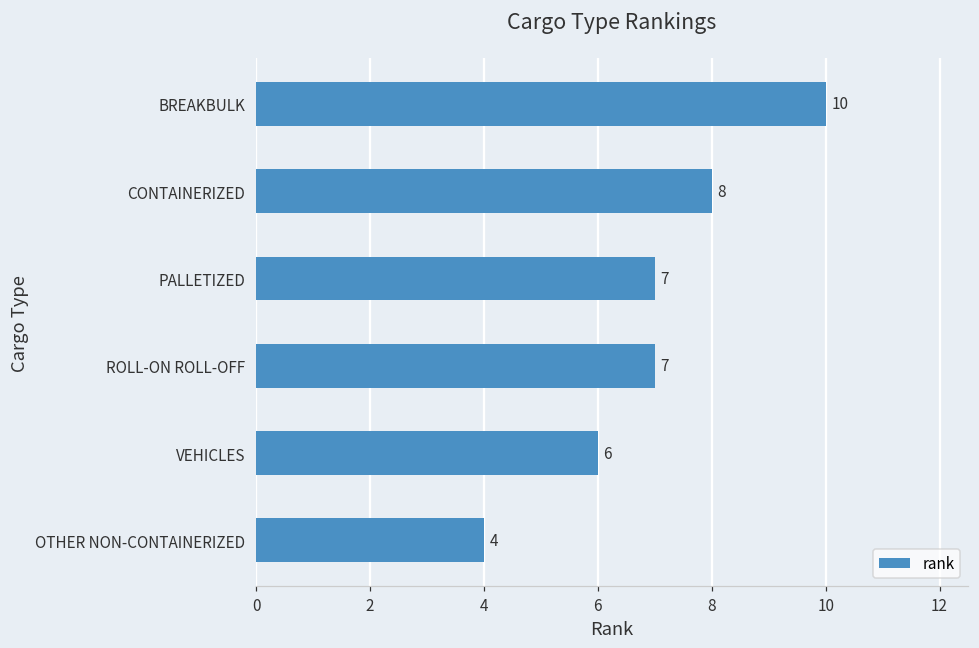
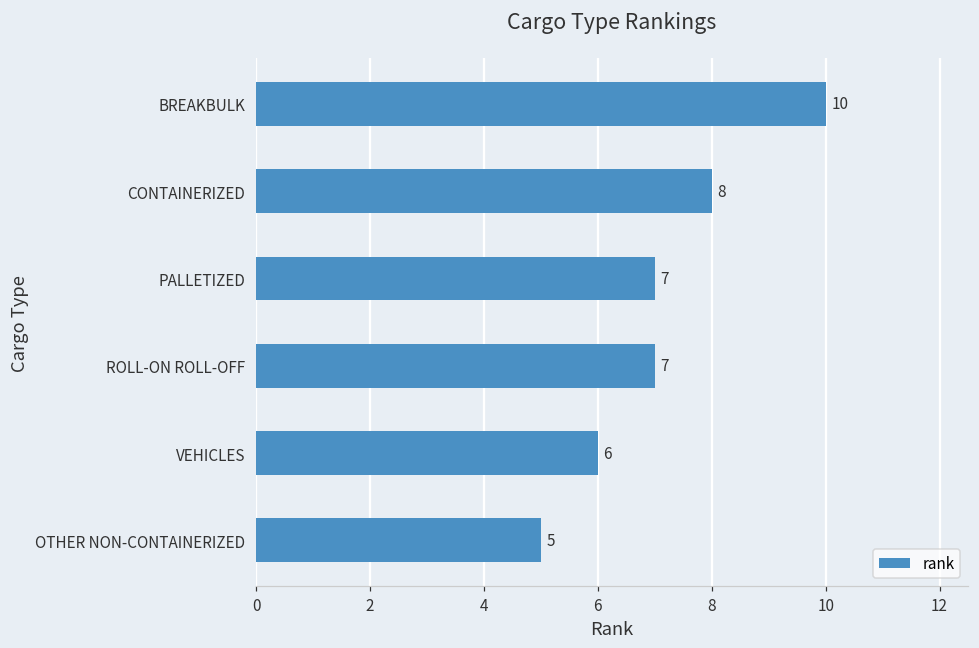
OTHER NON-CONTAINERIZED: 4 -> 5
